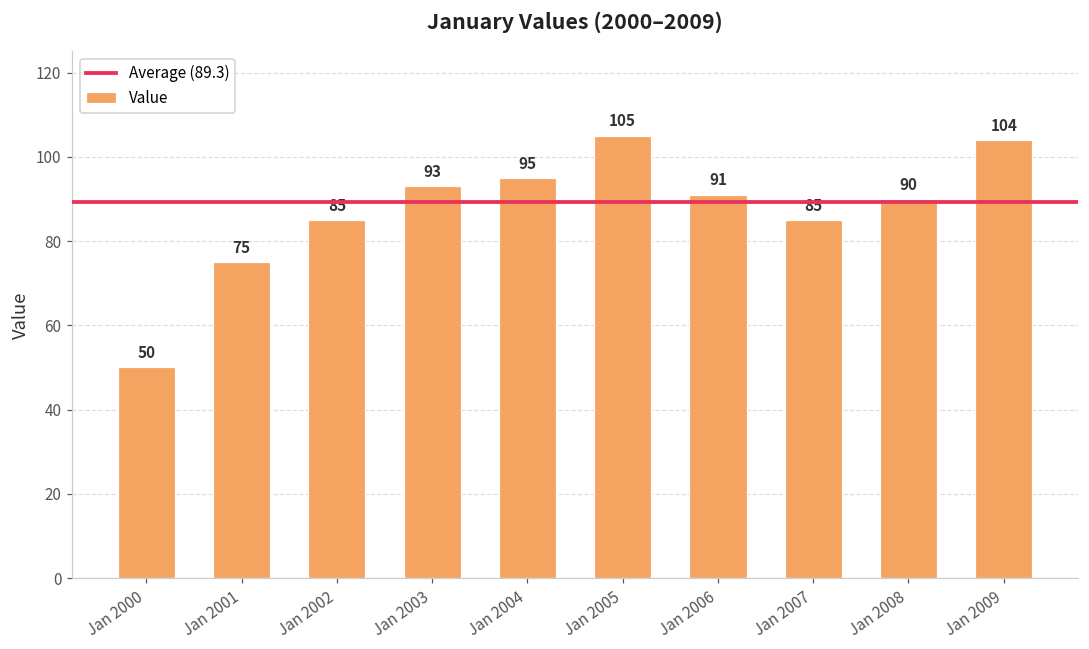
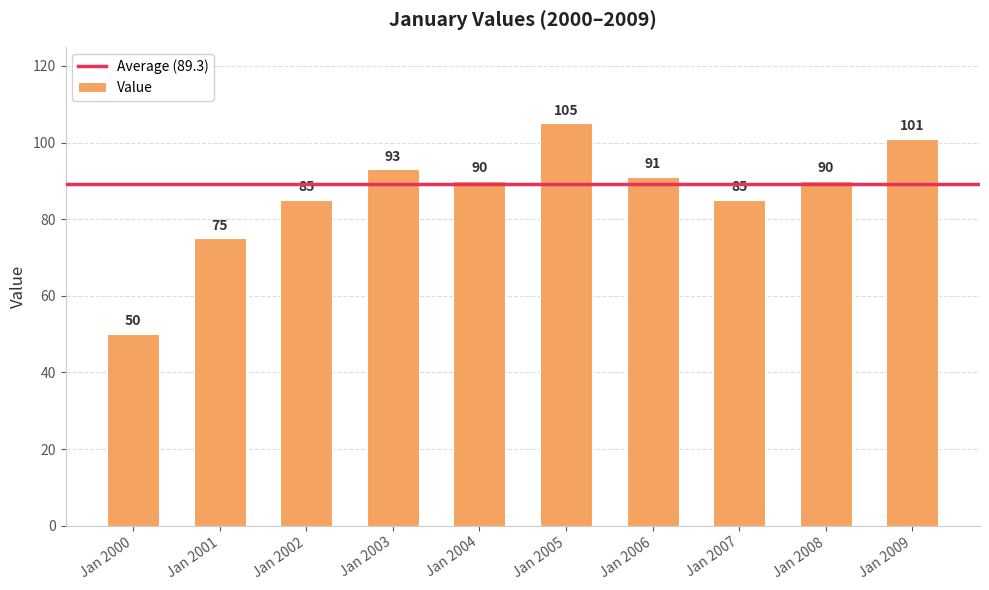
Jan 2004: 95 -> 90
Jan 2009: 104 -> 101
